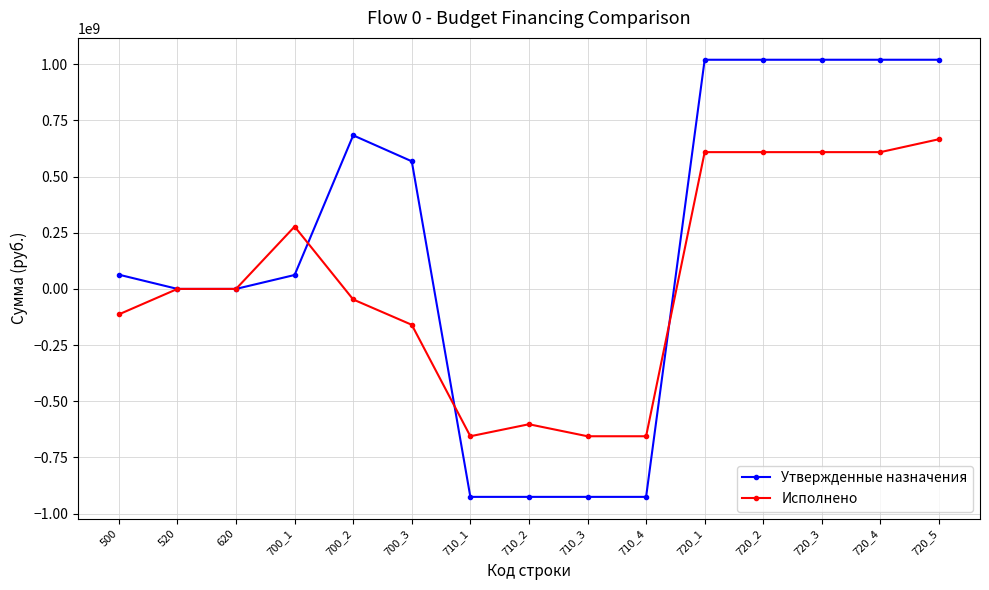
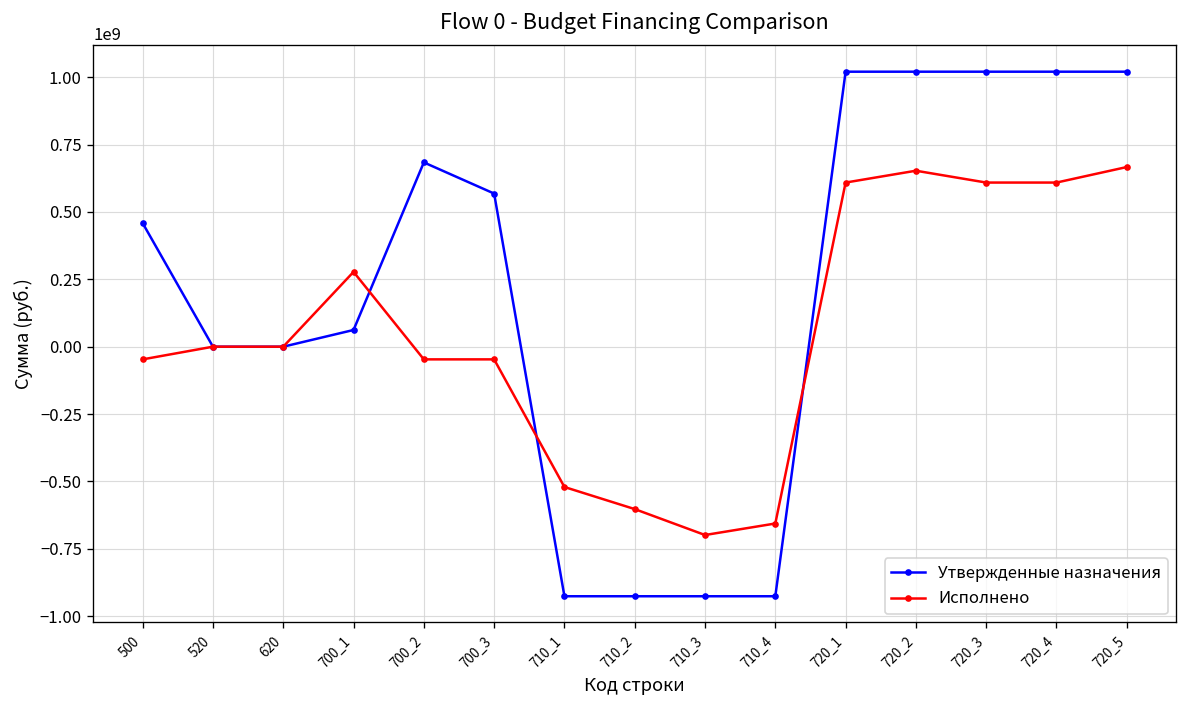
Утвержденные назначения, 500: 60000000 -> 460000000
Исполнено, 500: -110000000 -> -50000000
Исполнено, 700_3: -160000000 -> -50000000
Исполнено, 710_1: -660000000 -> -520000000
Исполнено, 710_3: -660000000 -> -700000000
Исполнено, 720_2: 610000000 -> 650000000
